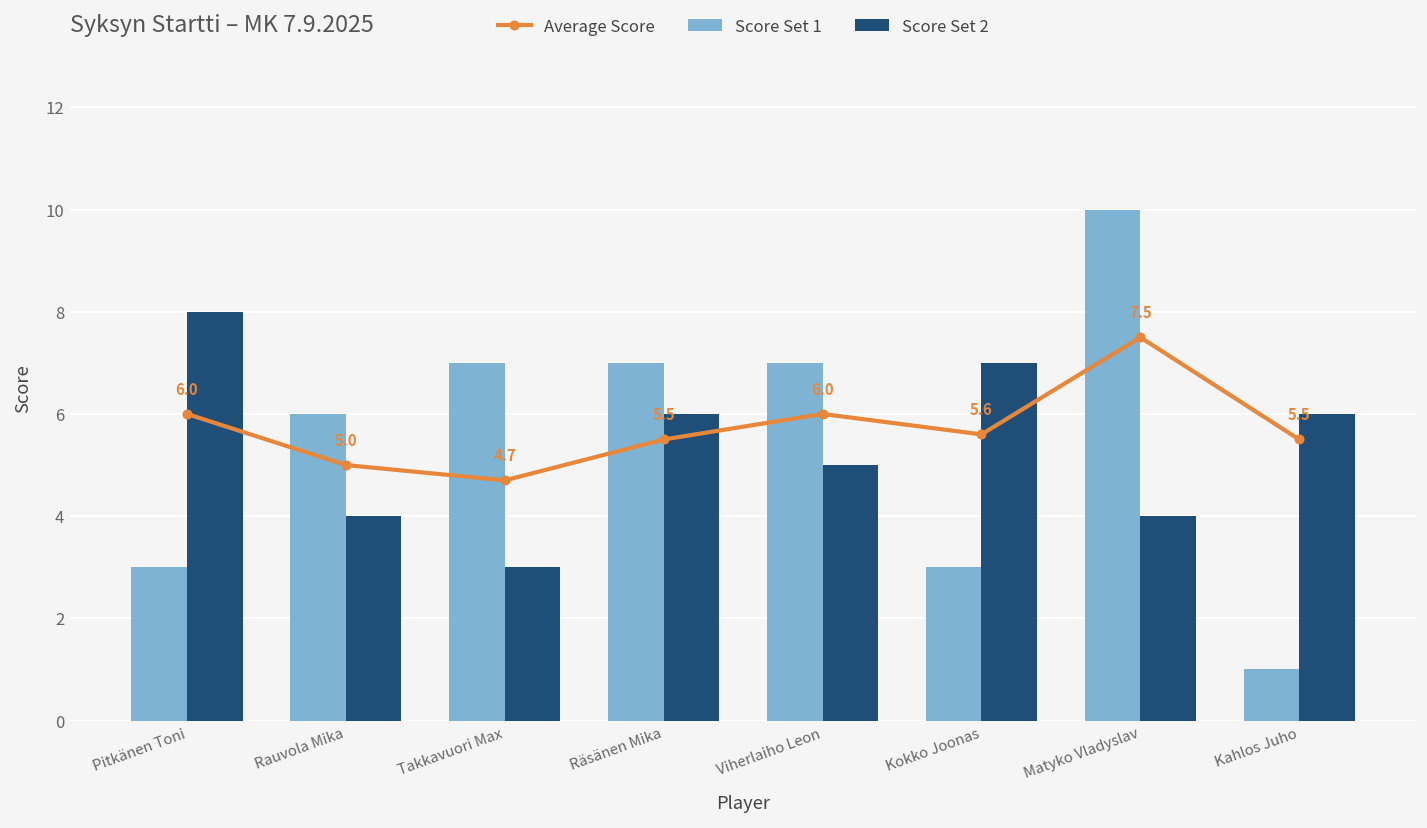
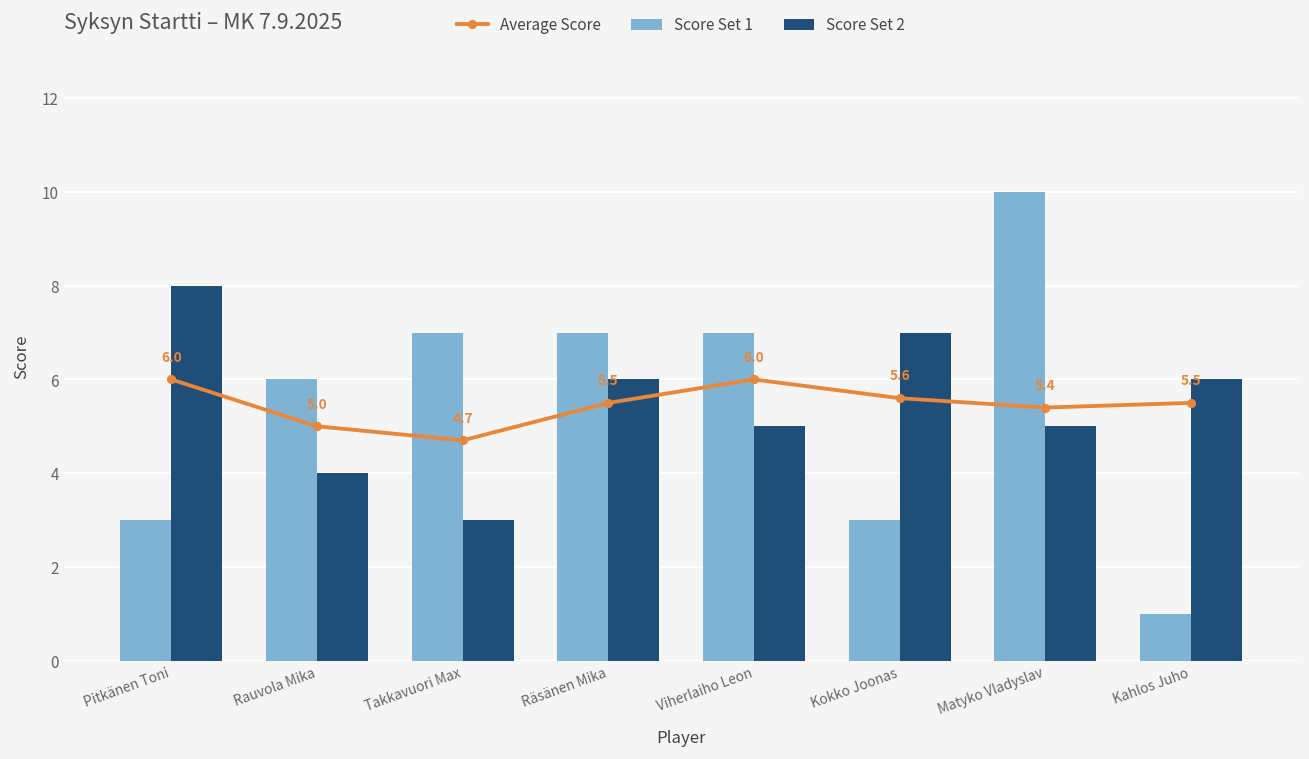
Average Score, Matyko Vladyslav: 7.5 -> 5.4
Score Set 2, Matyko Vladyslav: 4 -> 5
